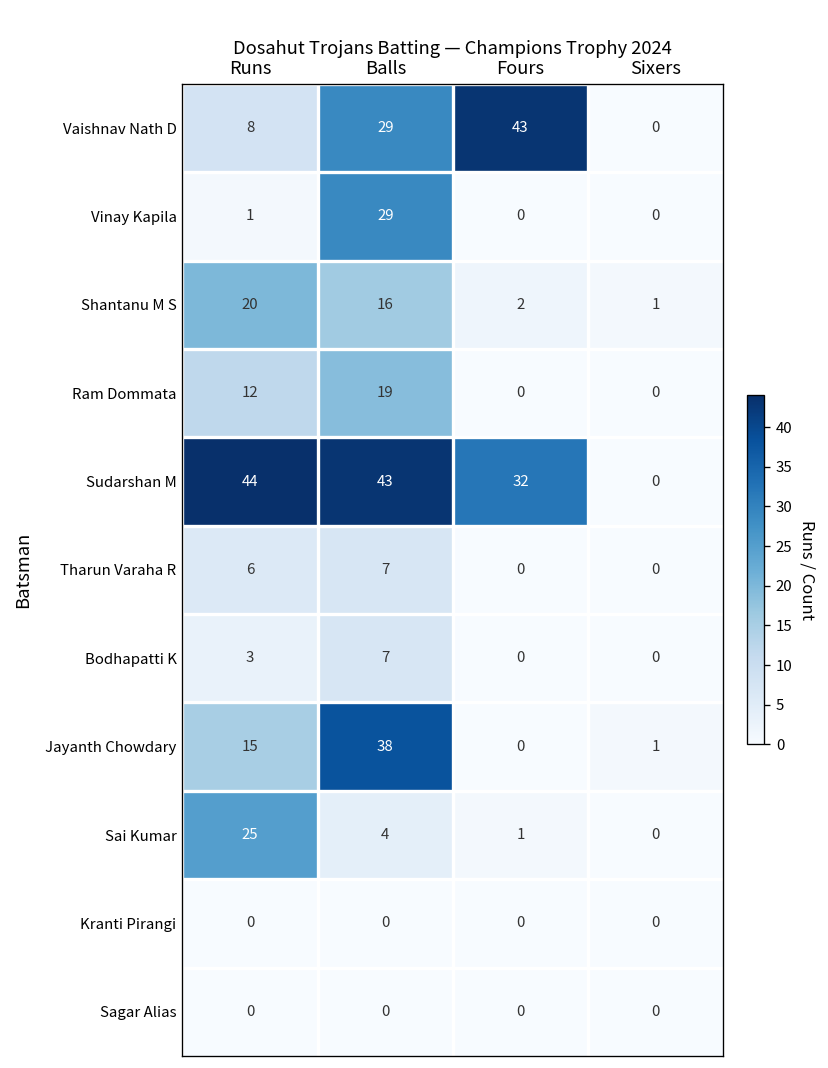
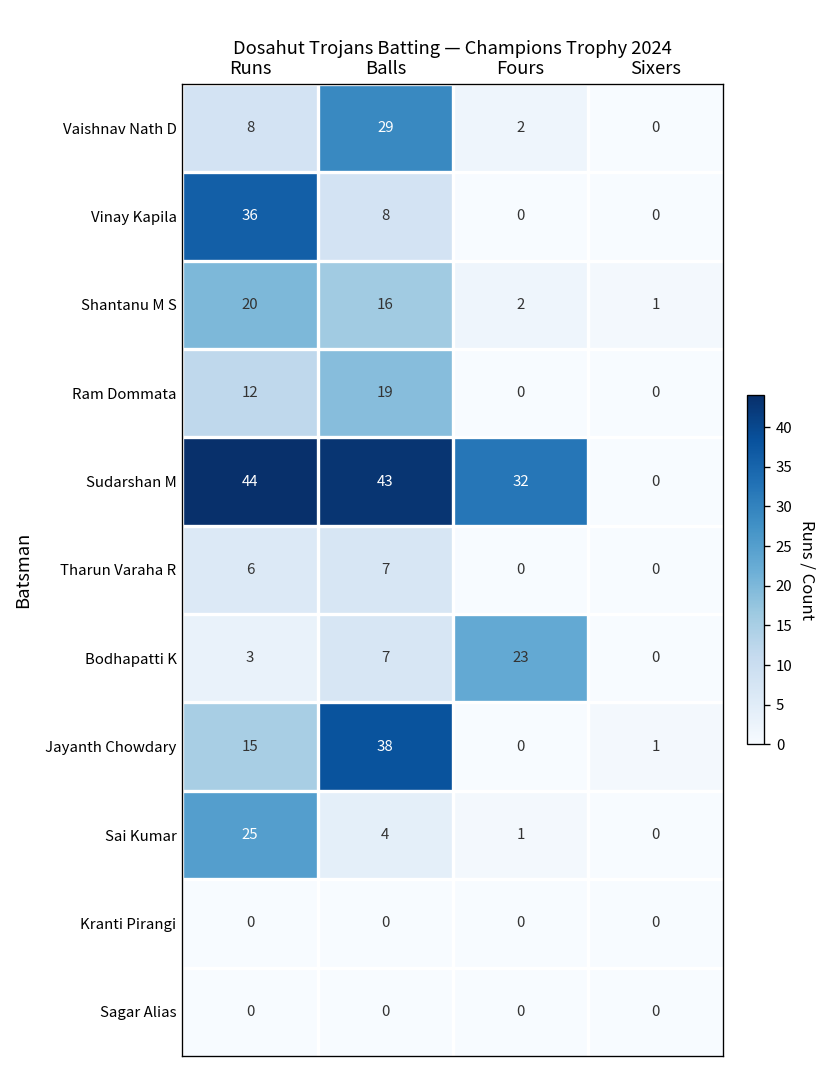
Vaishnav Nath D, Fours: 43 -> 2
Vinay Kapila, Runs: 1 -> 36
Vinay Kapila, Balls: 29 -> 8
Bodhapatti K, Fours: 0 -> 23
